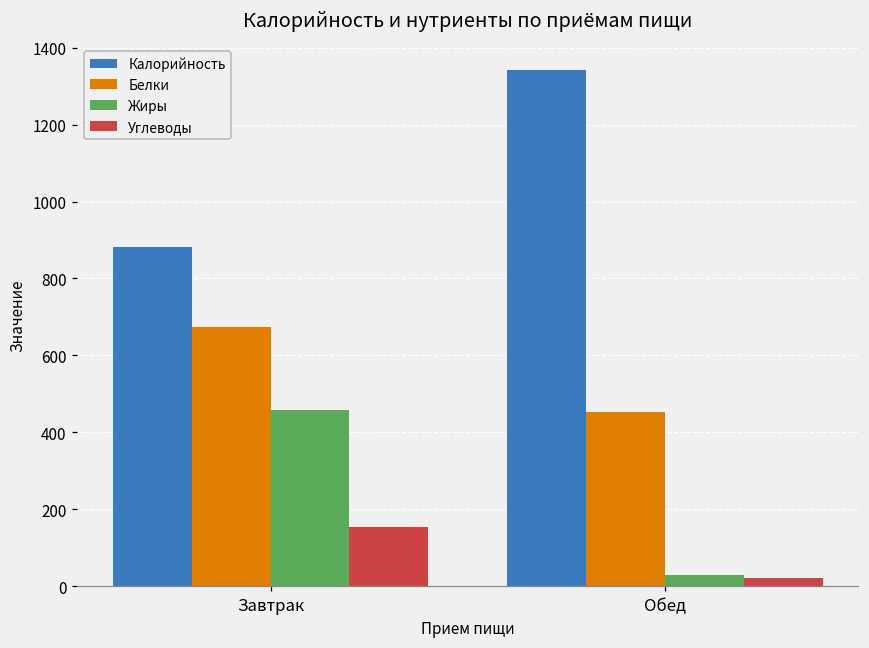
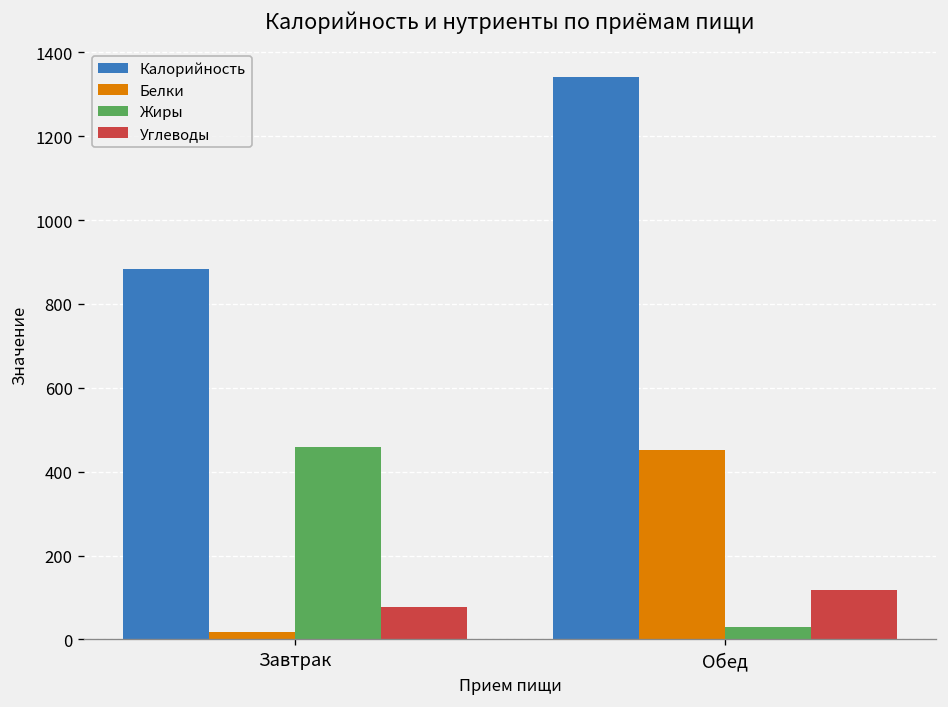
Белки, Завтрак: 670 -> 20
Углеводы, Завтрак: 150 -> 80
Углеводы, Обед: 20 -> 120
